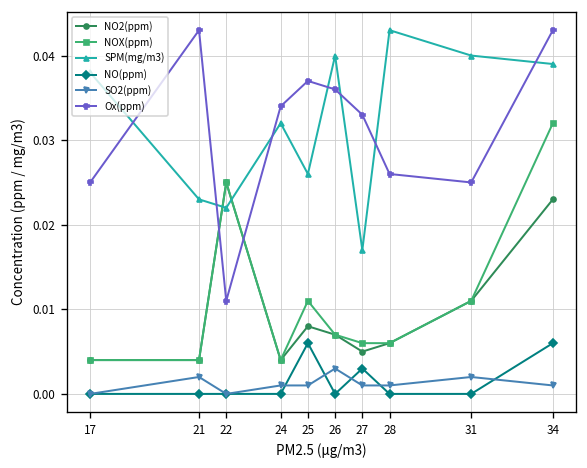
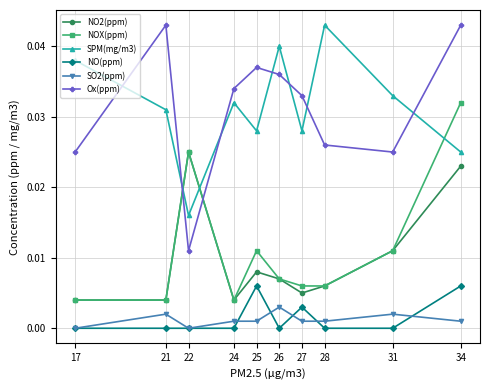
SPM(mg/m3), 21: 0.023 -> 0.031
SPM(mg/m3), 22: 0.022 -> 0.016
SPM(mg/m3), 25: 0.026 -> 0.028
SPM(mg/m3), 27: 0.017 -> 0.028
SPM(mg/m3), 31: 0.040 -> 0.033
SPM(mg/m3), 34: 0.039 -> 0.025
